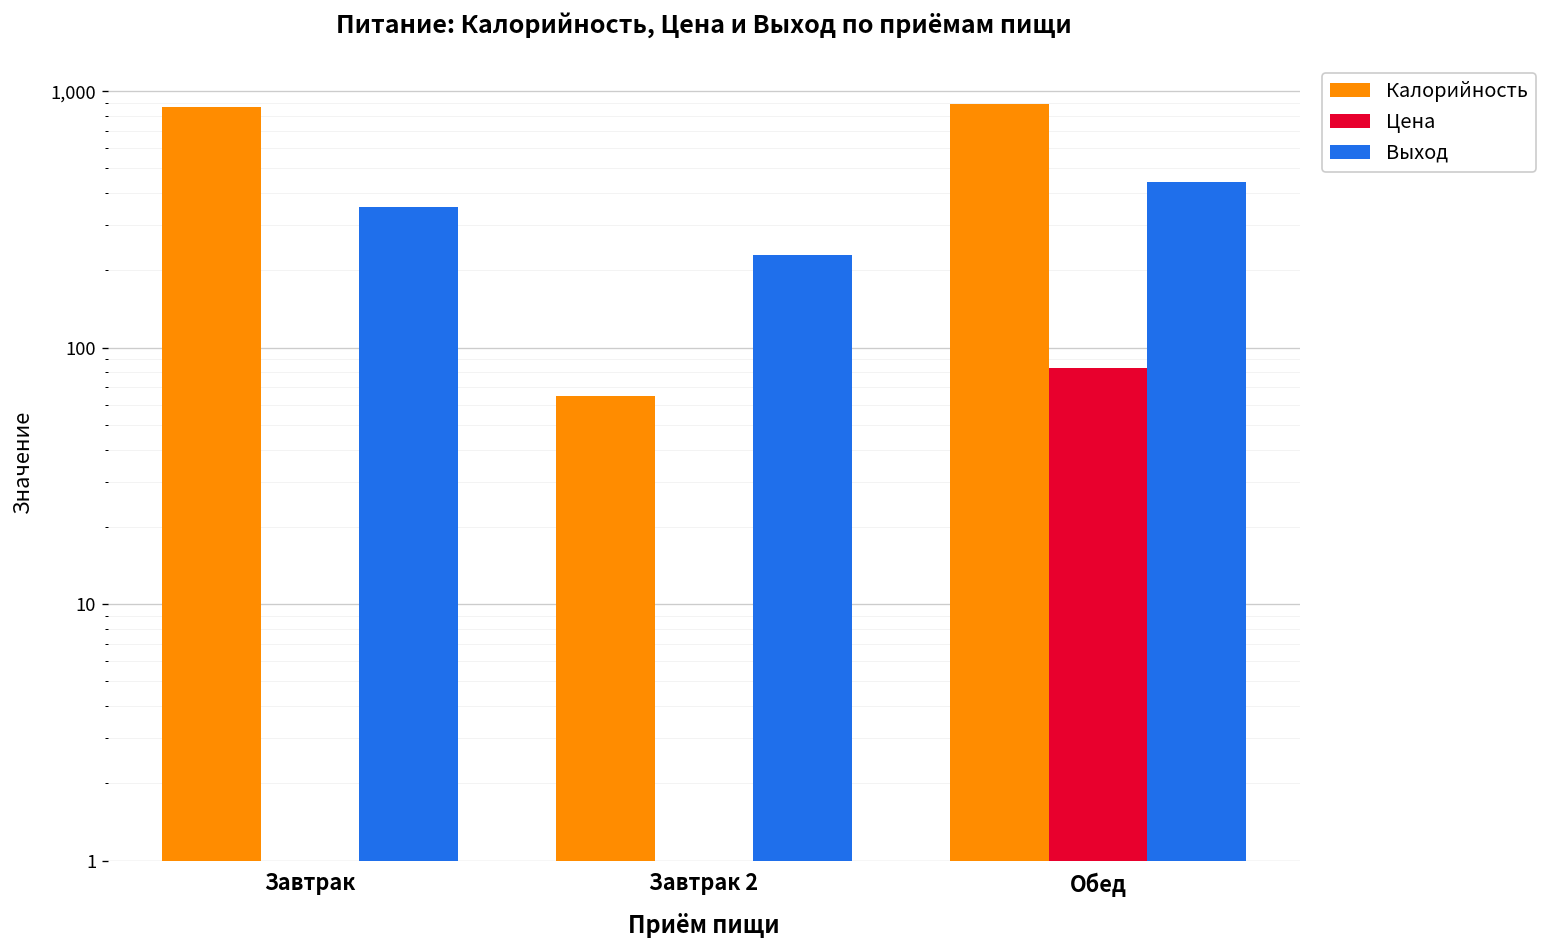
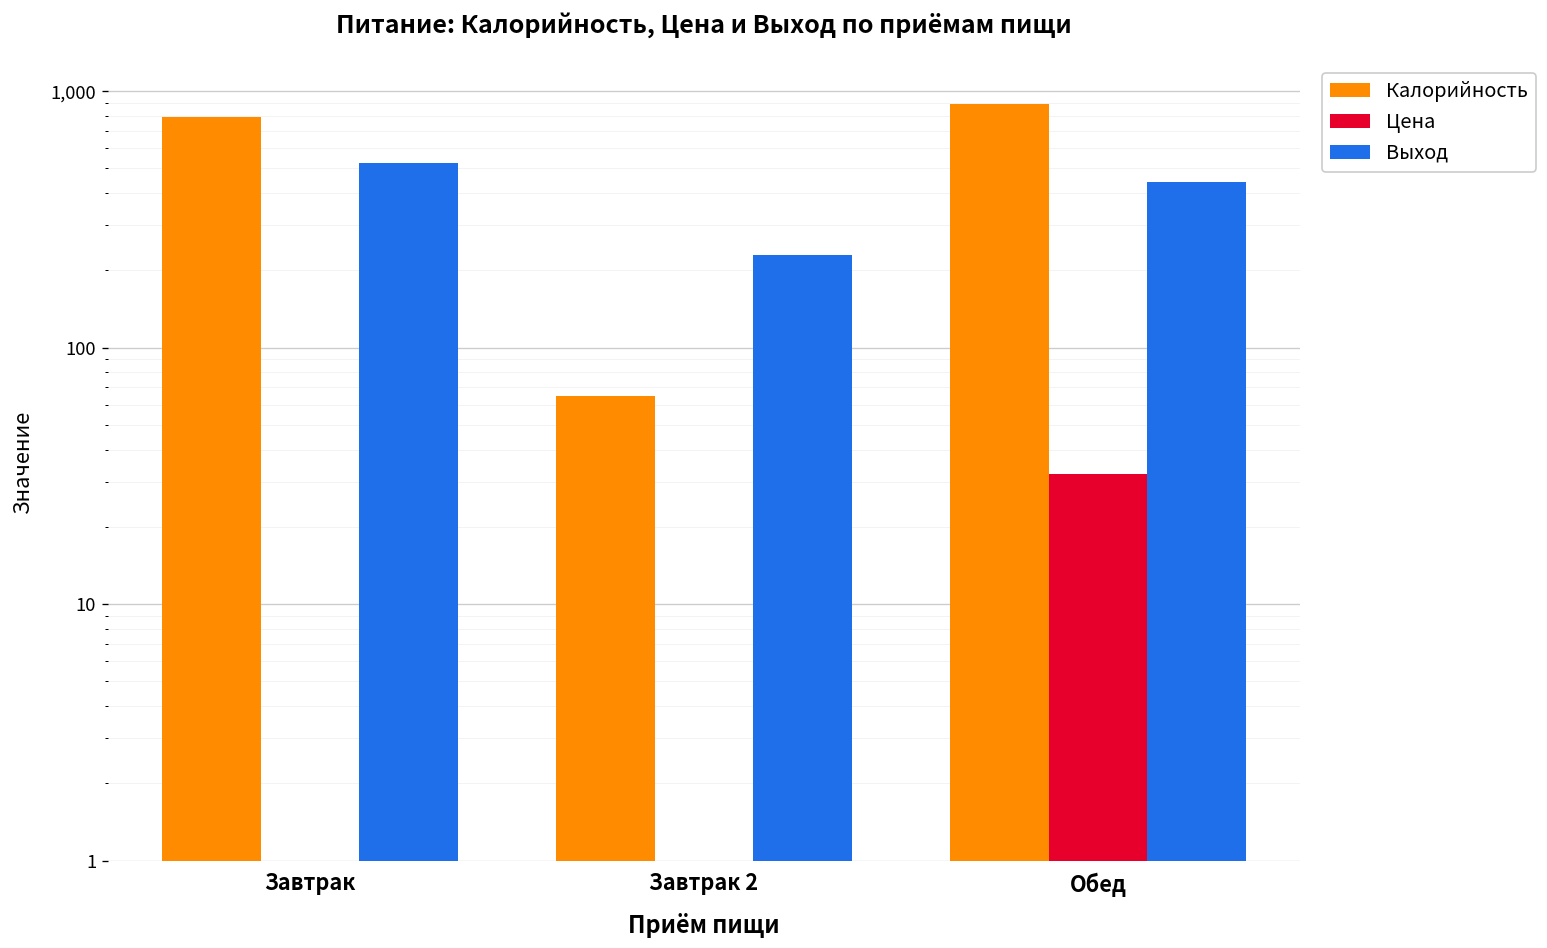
Калорийность, Завтрак: 870 -> 800
Выход, Завтрак: 350 -> 530
Цена, Обед: 83 -> 32
